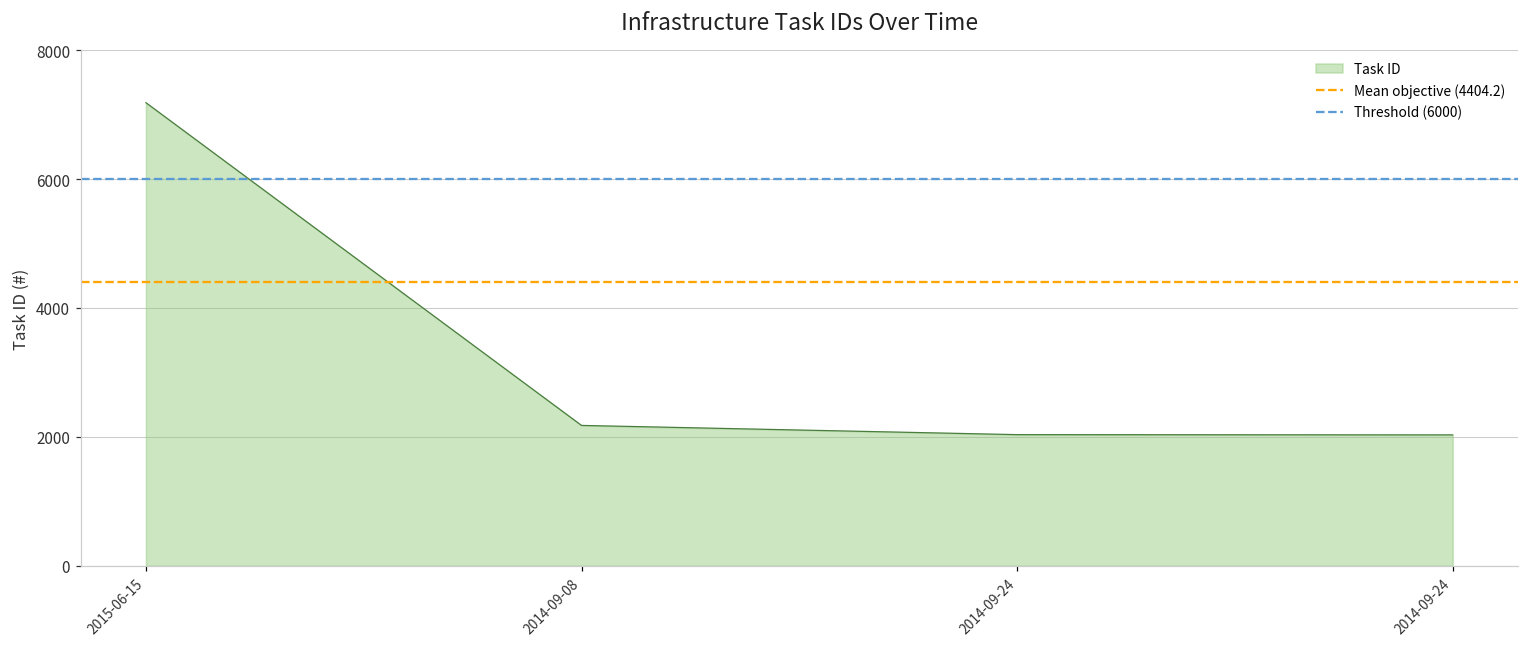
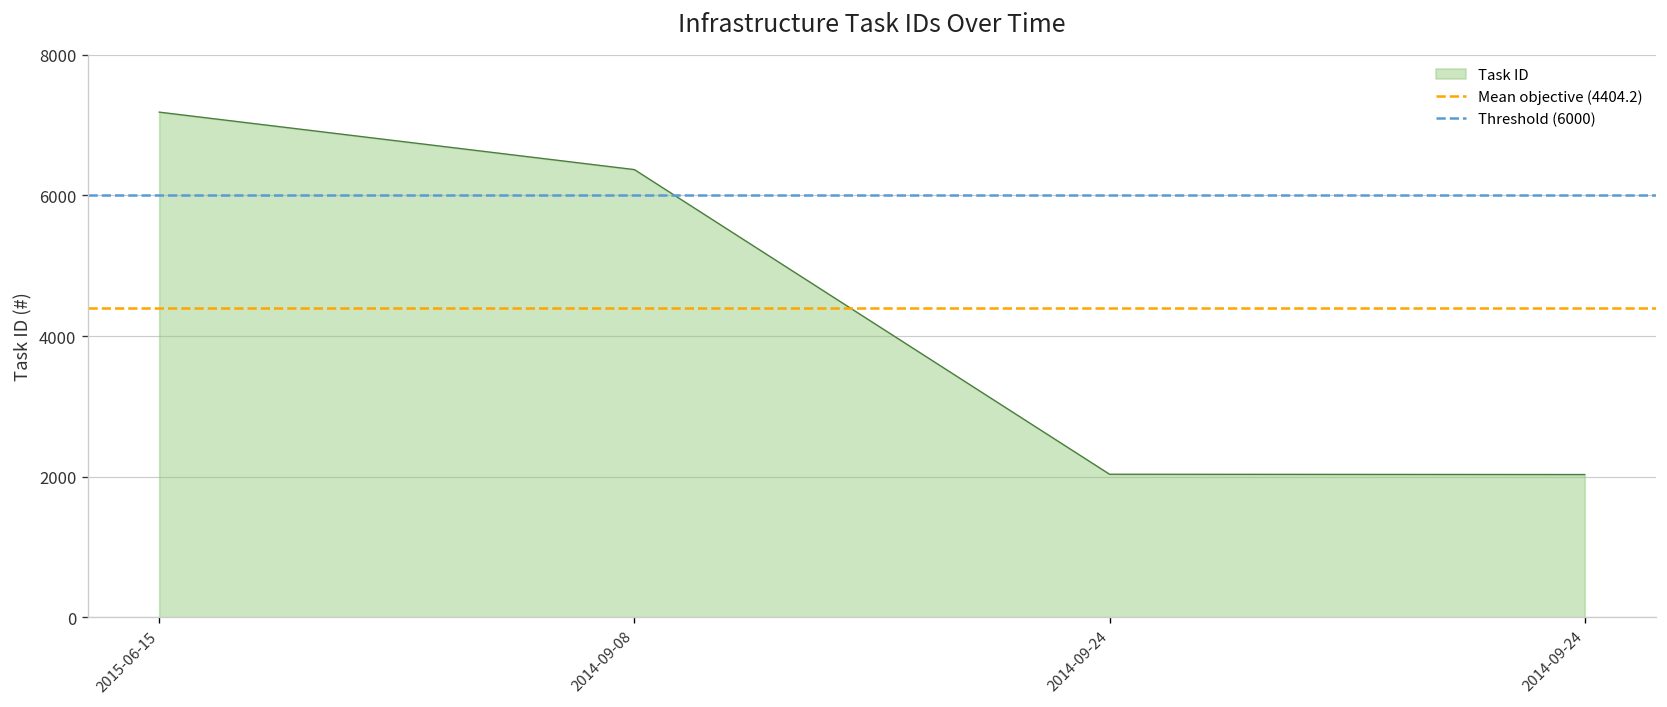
2014-09-08: 2200 -> 6400
